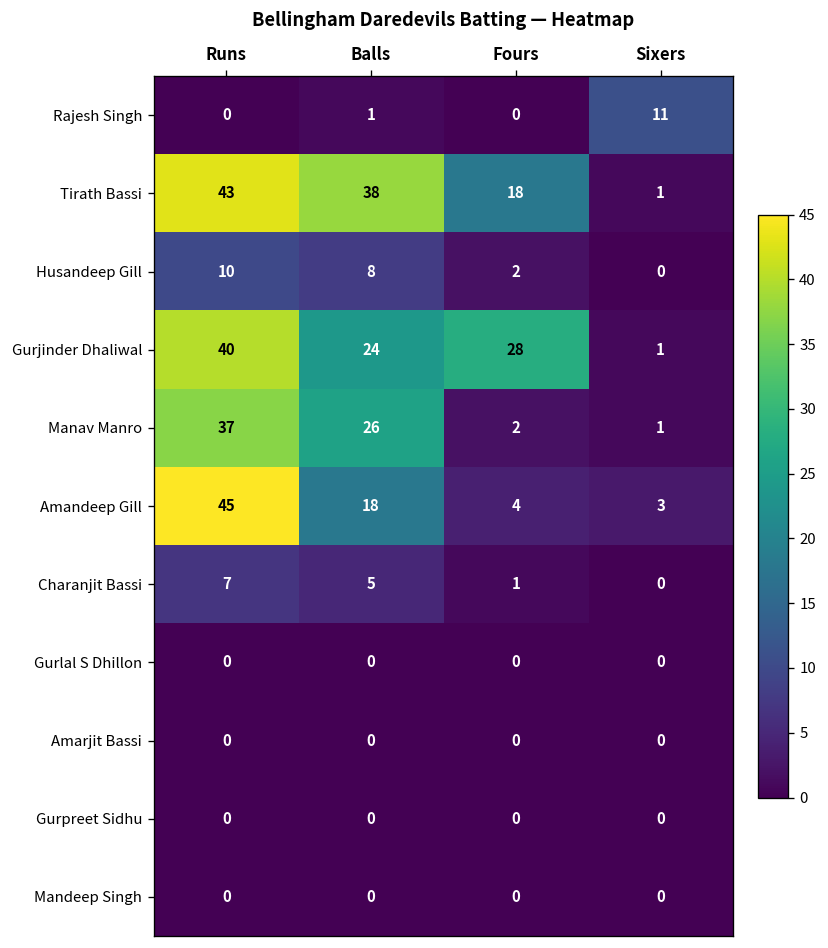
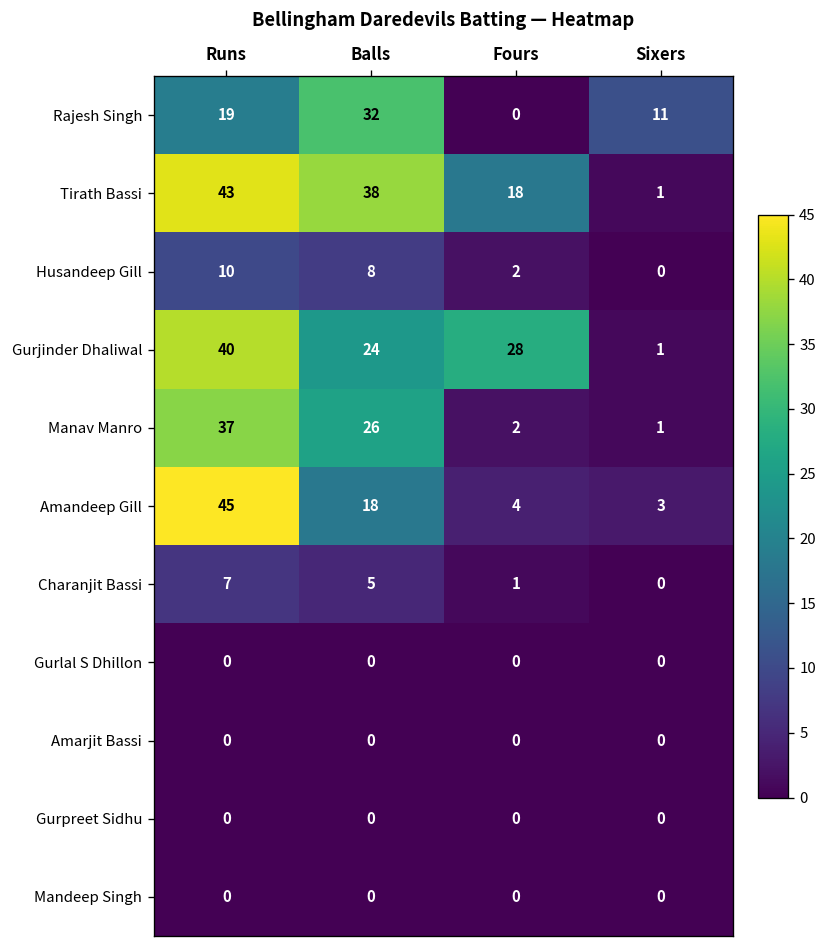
Rajesh Singh, Runs: 0 -> 19
Rajesh Singh, Balls: 1 -> 32
